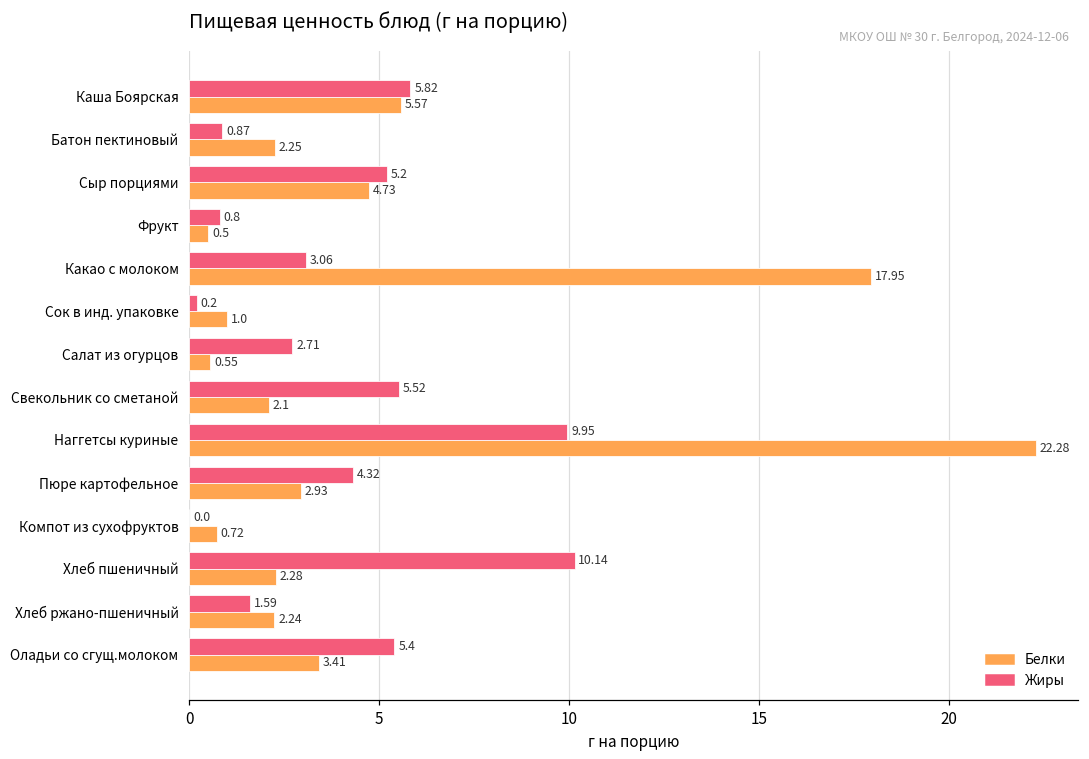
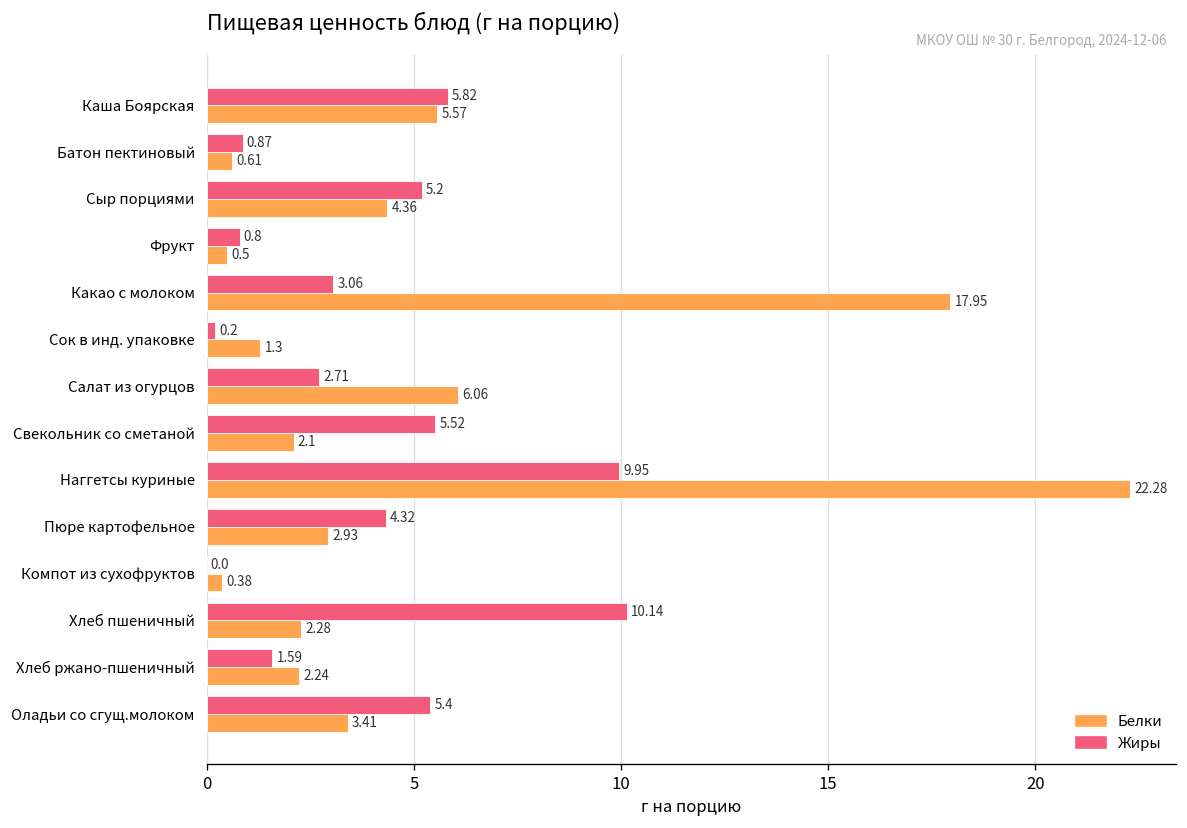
Белки, Батон пектиновый: 2.25 -> 0.61
Белки, Сыр порциями: 4.73 -> 4.36
Белки, Сок в инд. упаковке: 1.0 -> 1.3
Белки, Салат из огурцов: 0.55 -> 6.06
Белки, Компот из сухофруктов: 0.72 -> 0.38
